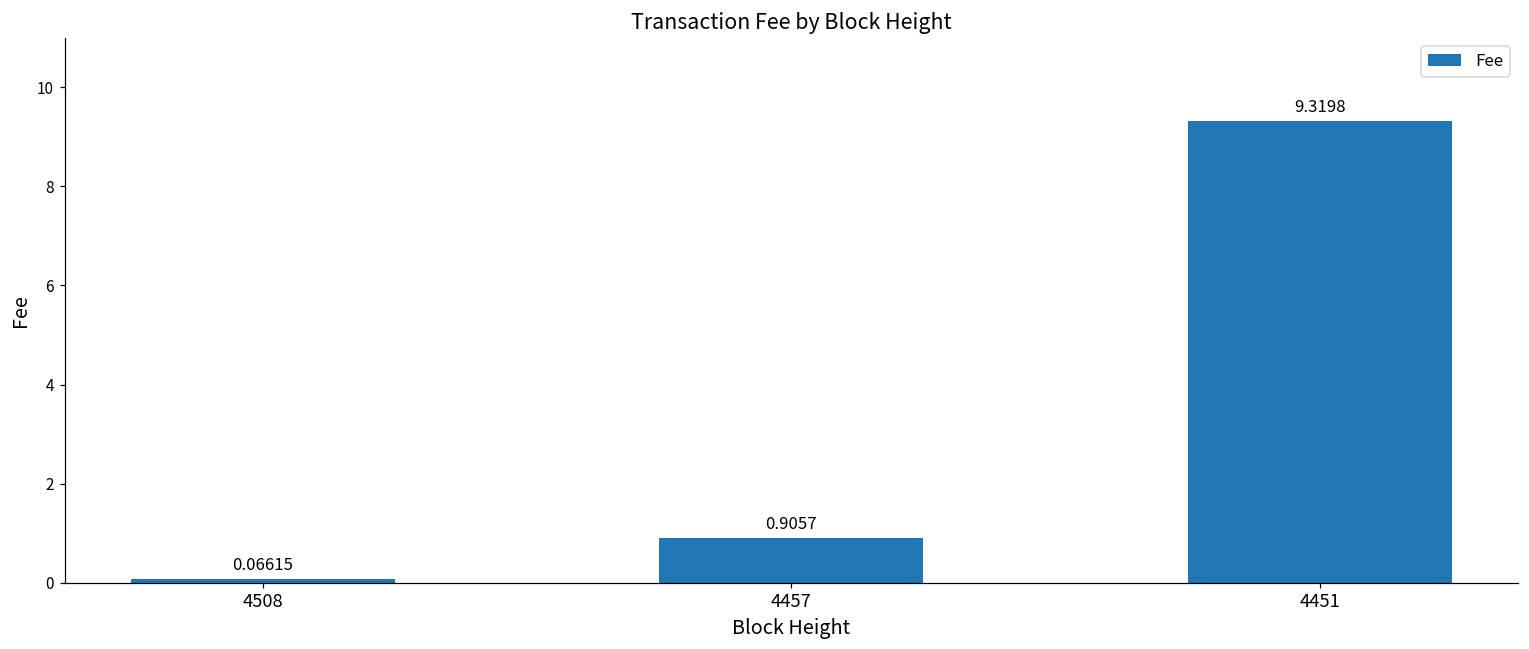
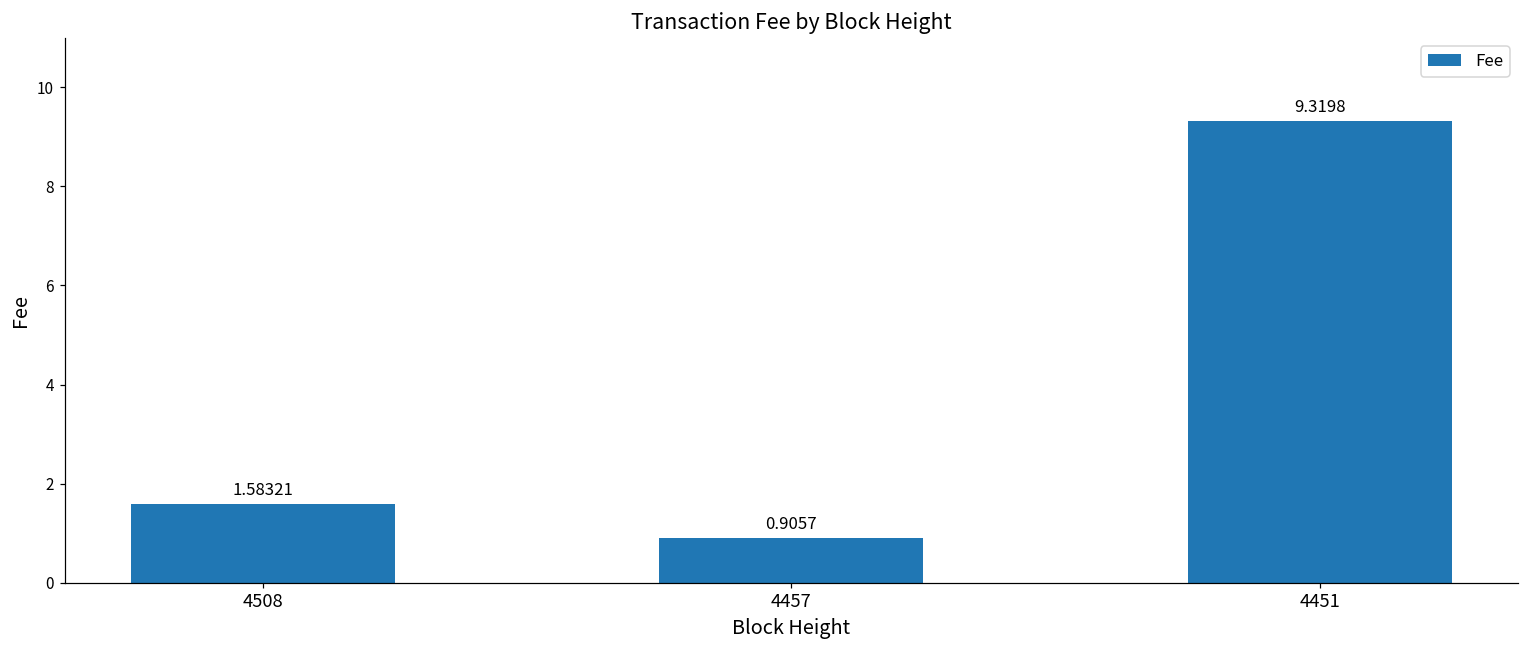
4508: 0.06615 -> 1.58321
